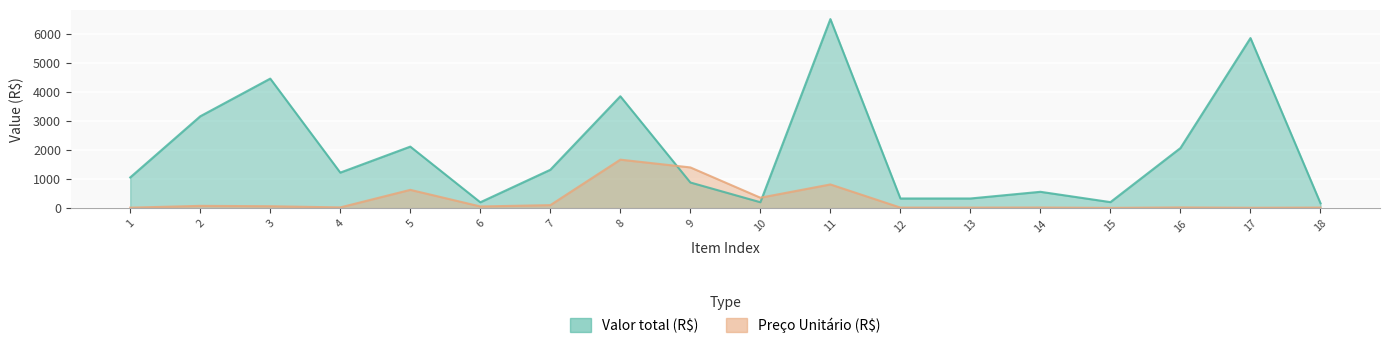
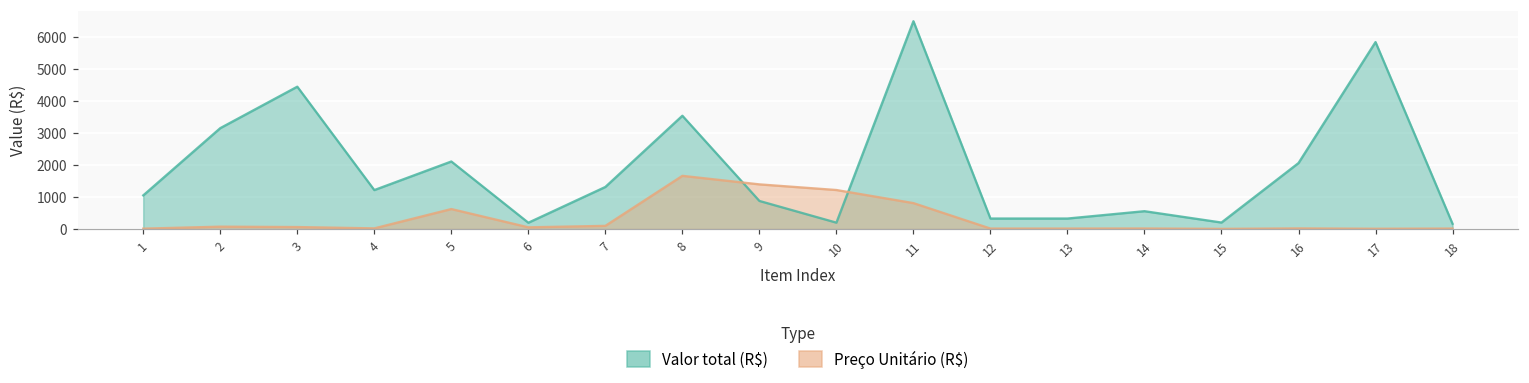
Valor total (R$), 8: 3900 -> 3500
Preço Unitário (R$), 10: 400 -> 1200
